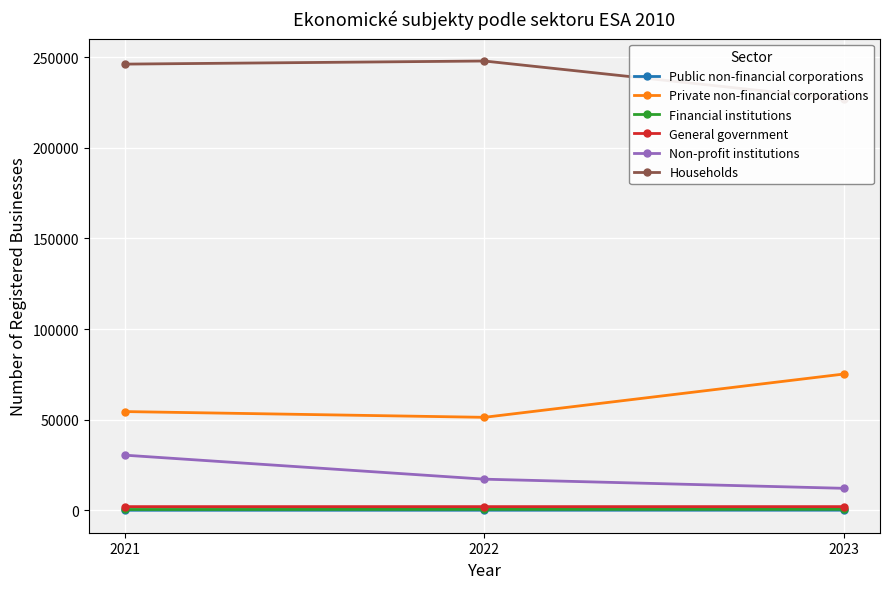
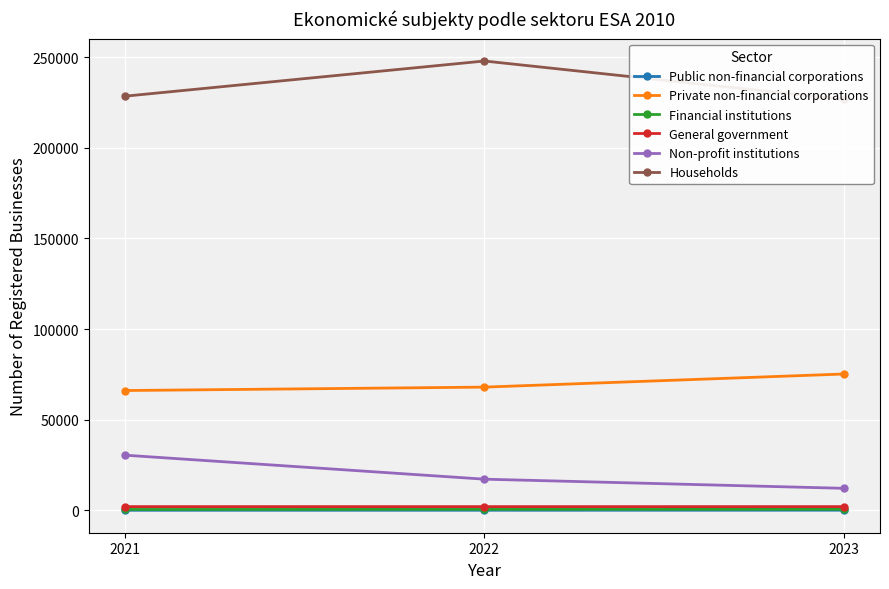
Private non-financial corporations, 2021: 54000 -> 66000
Households, 2021: 246000 -> 228000
Private non-financial corporations, 2022: 51000 -> 68000
